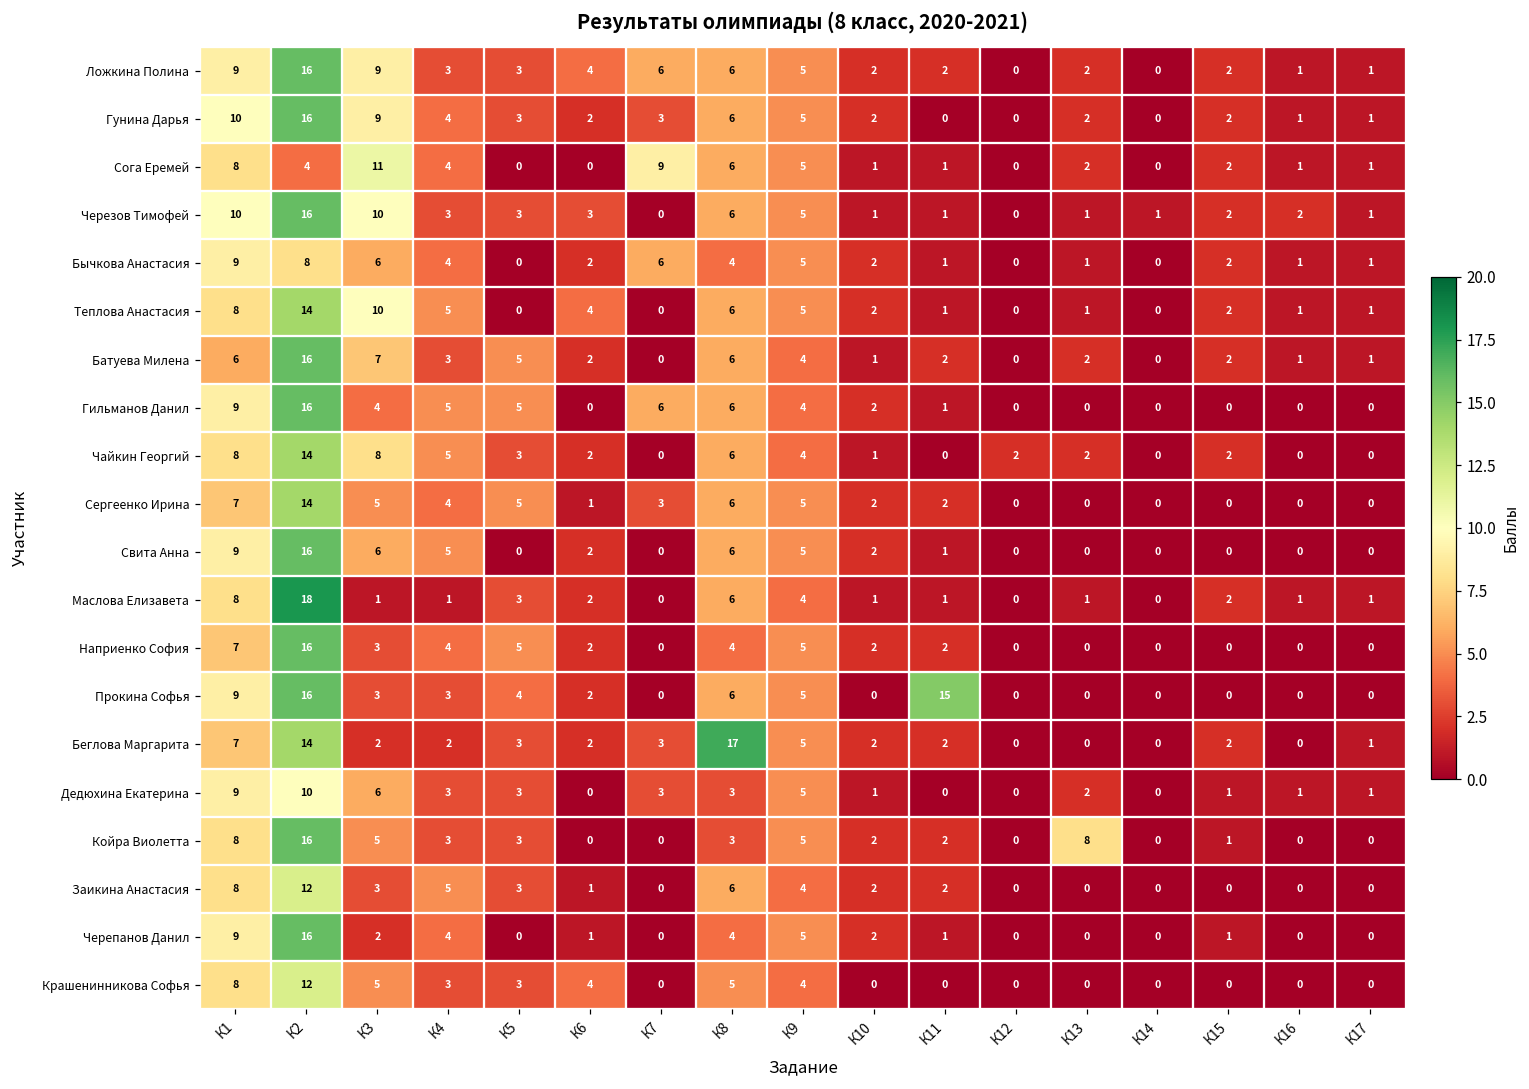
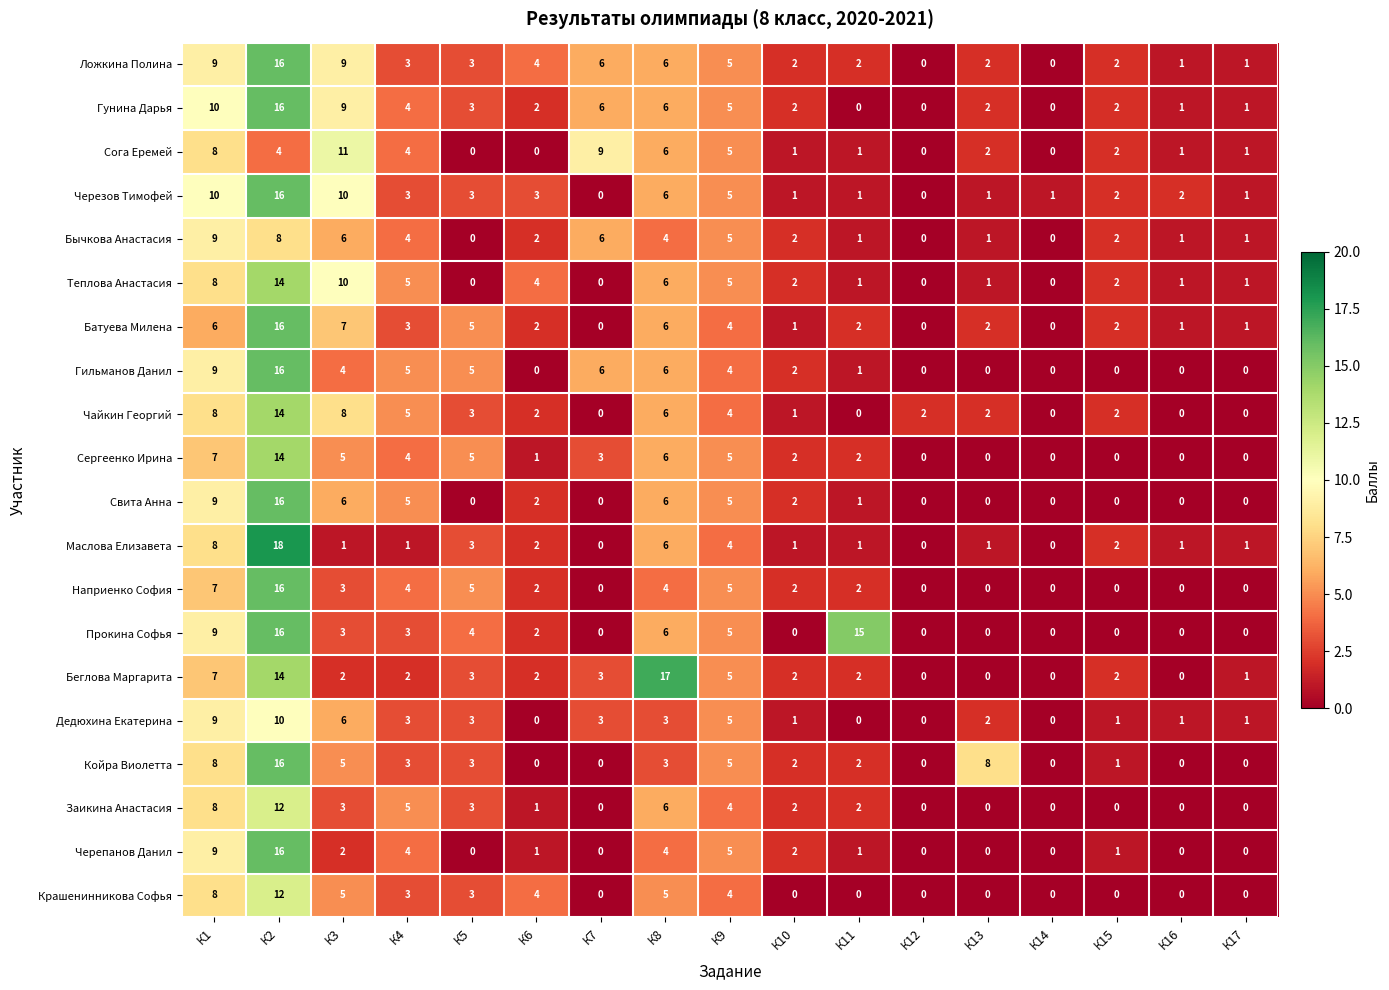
Гунина Дарья, К7: 3 -> 6
